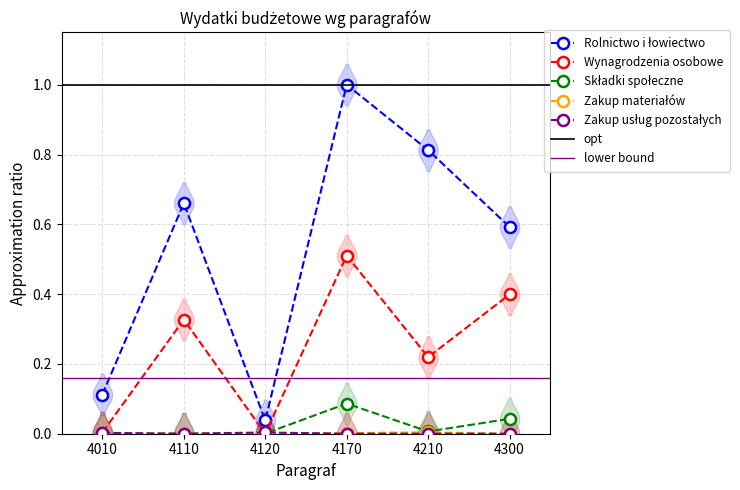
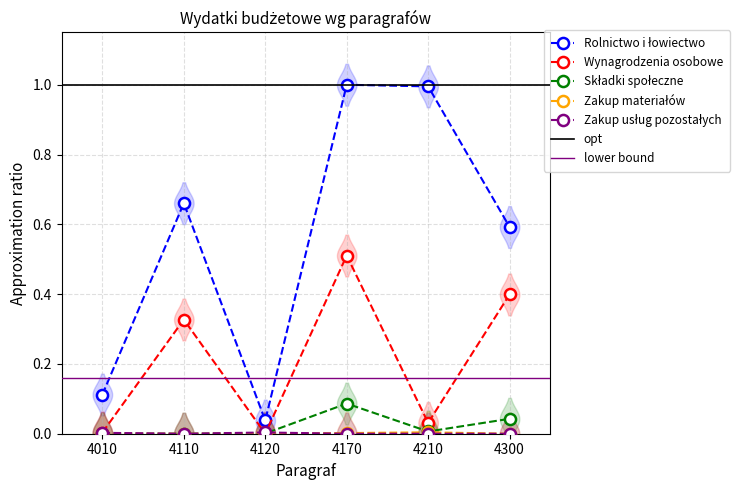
Rolnictwo i łowiectwo, 4210: 0.81 -> 1.00
Wynagrodzenia osobowe, 4210: 0.22 -> 0.03
